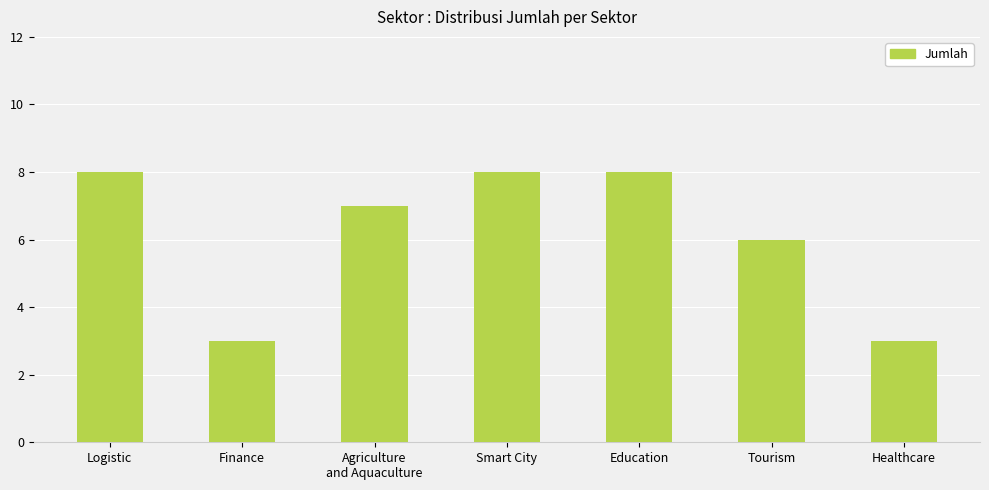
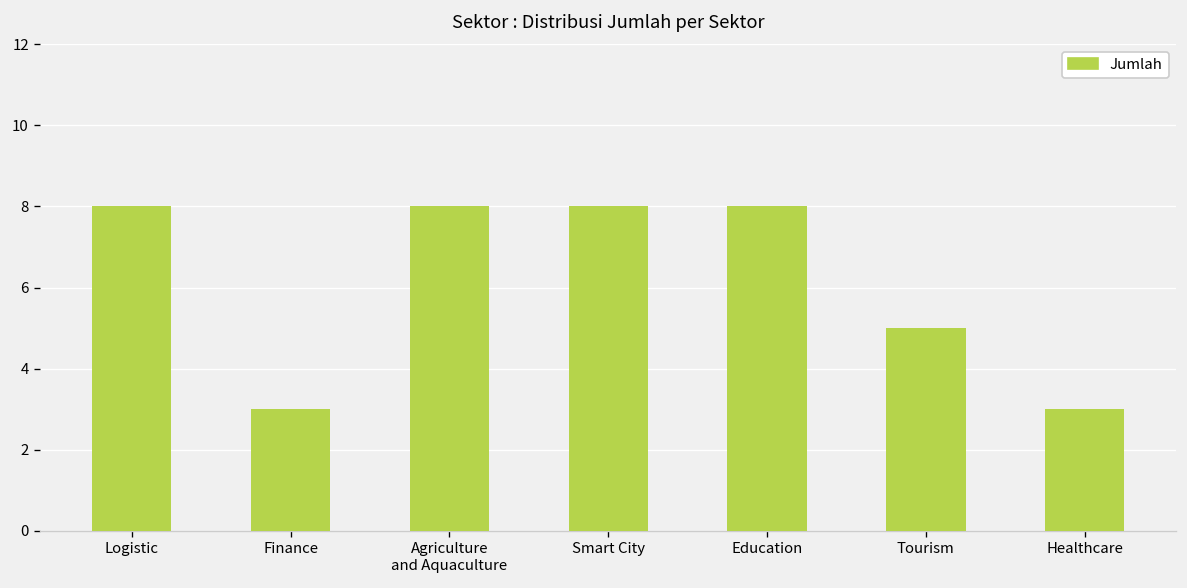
Agriculture and Aquaculture: 7 -> 8
Tourism: 6 -> 5
